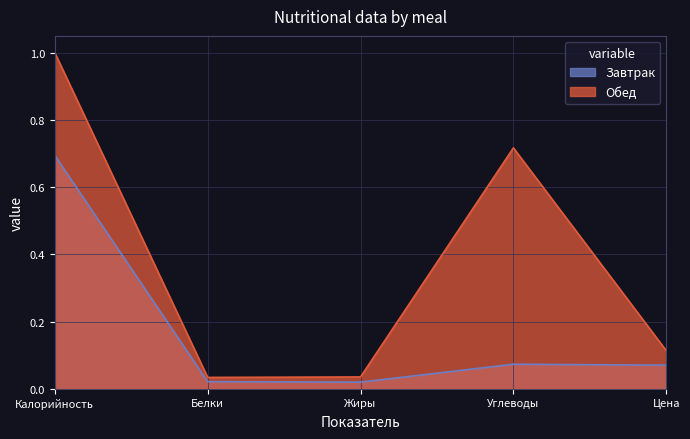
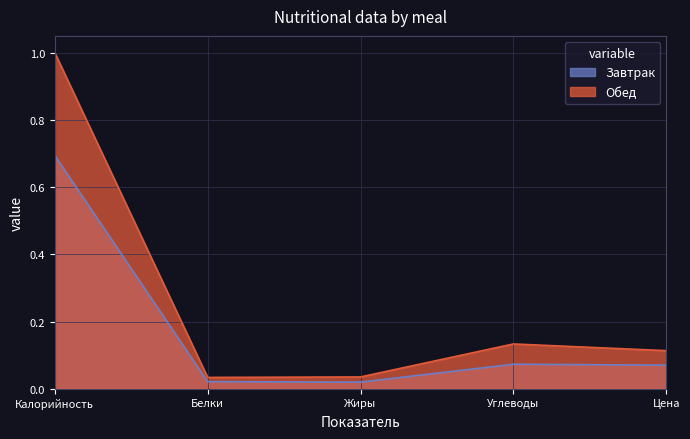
Обед, Углеводы: 0.72 -> 0.13
